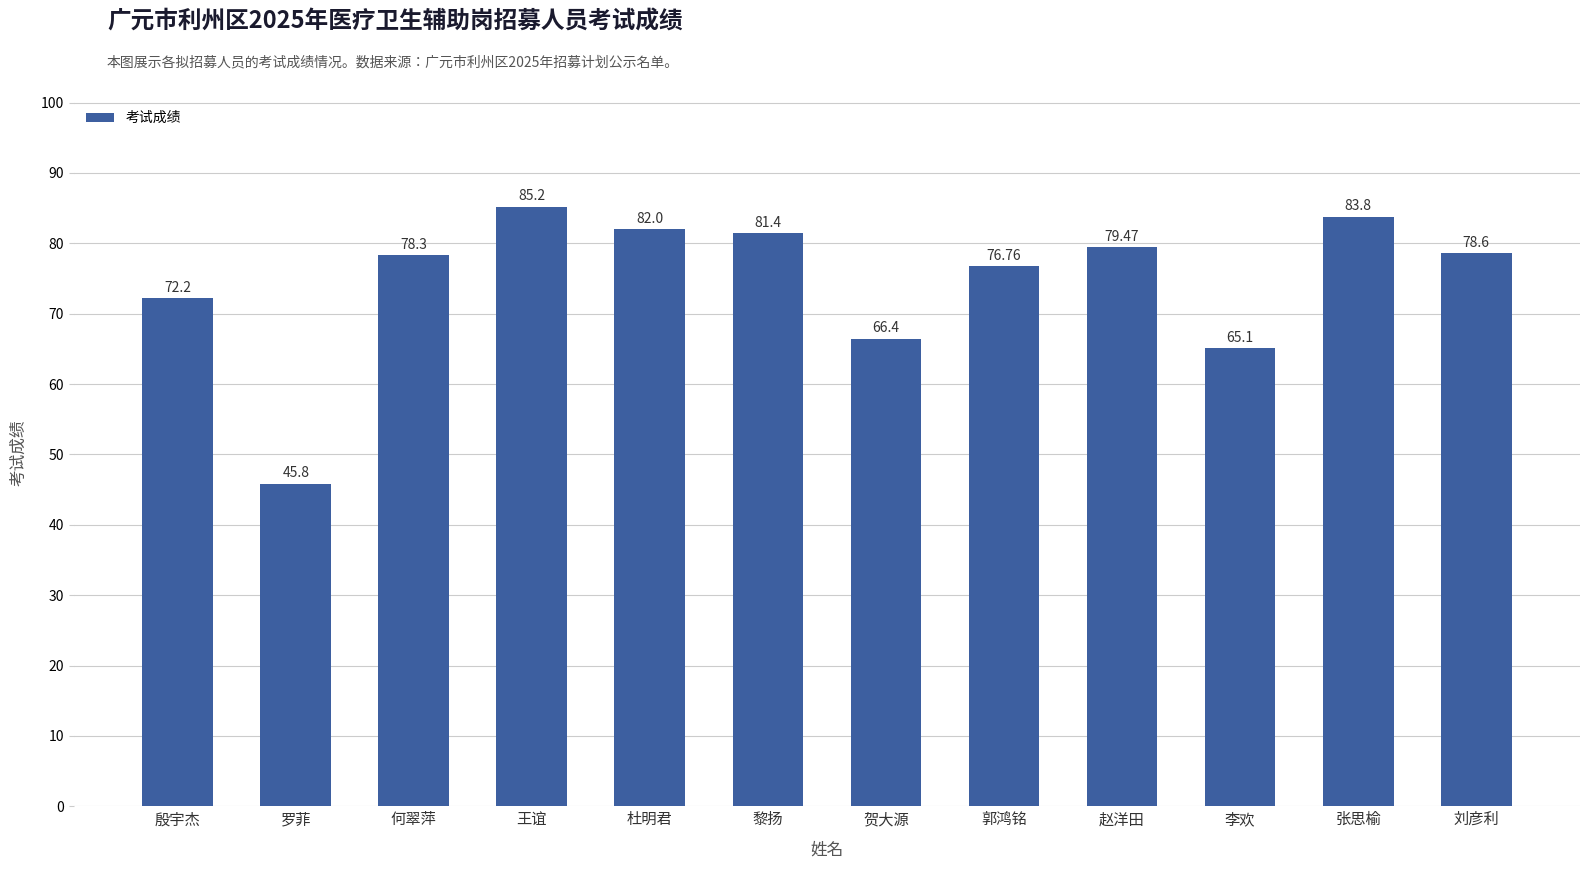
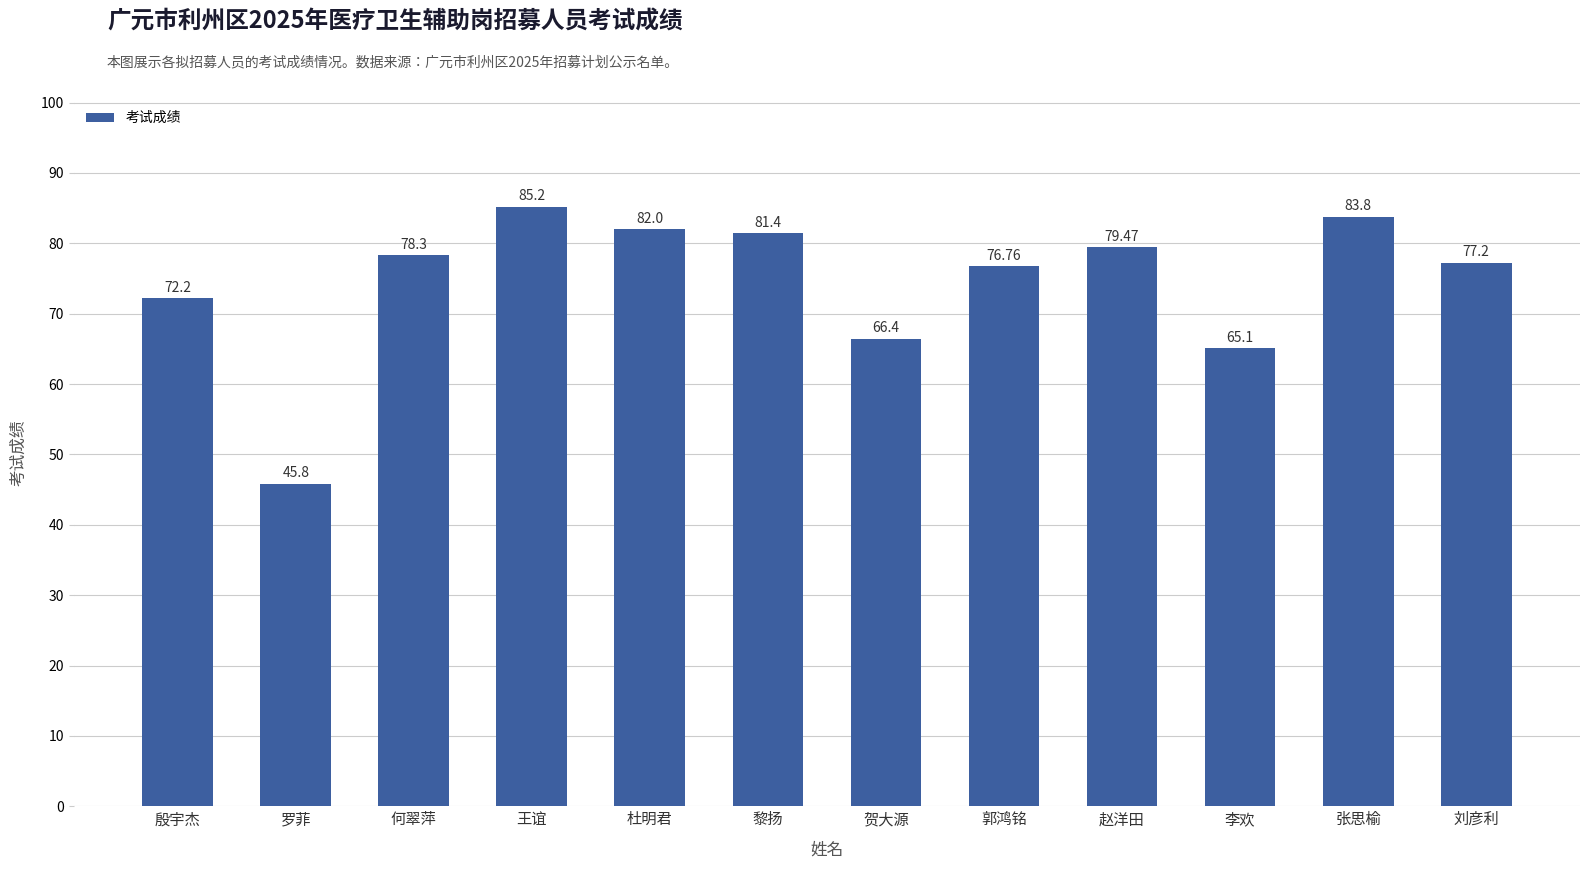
刘彦利: 78.6 -> 77.2
